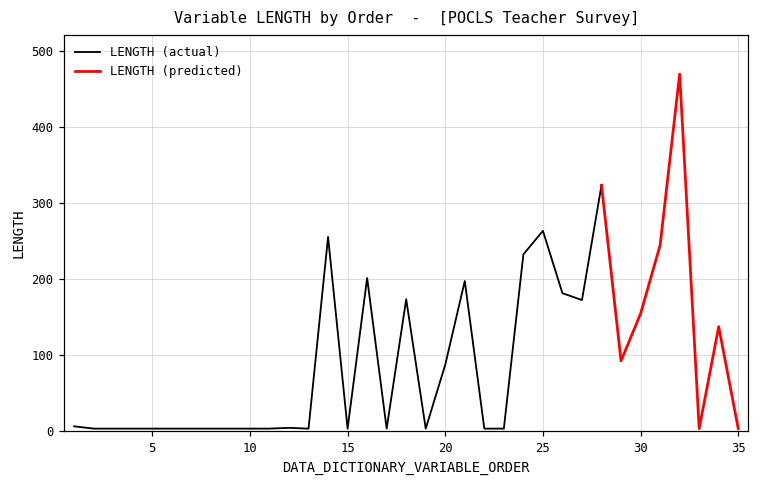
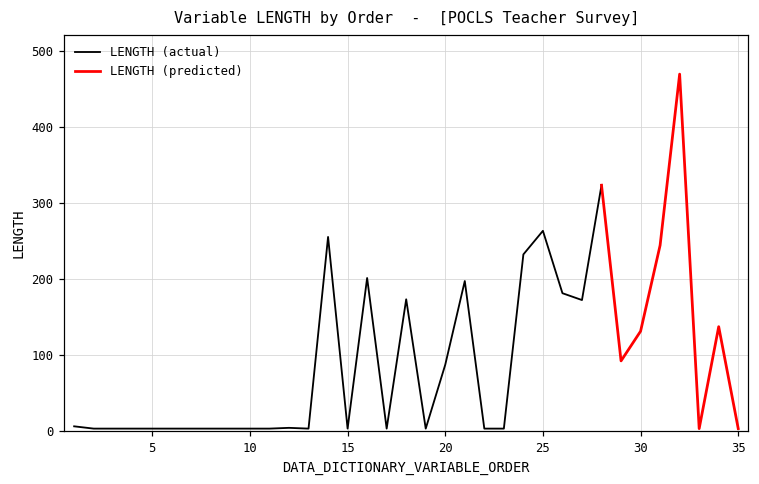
LENGTH (predicted), 30: 150 -> 130
